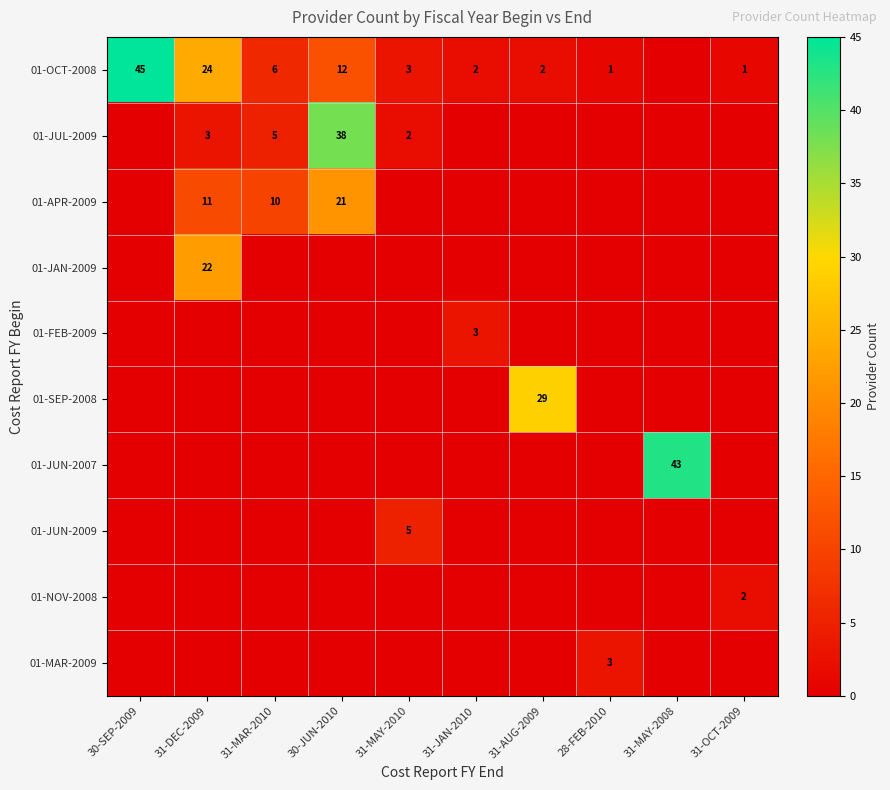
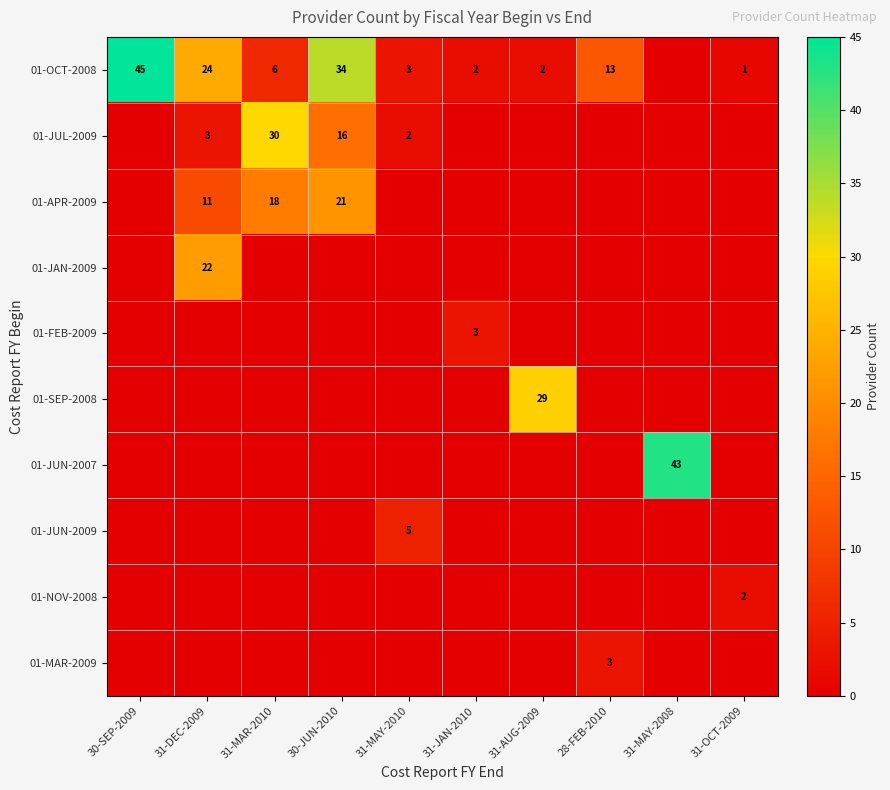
01-OCT-2008, 30-JUN-2010: 12 -> 34
01-OCT-2008, 28-FEB-2010: 1 -> 13
01-JUL-2009, 31-MAR-2010: 5 -> 30
01-JUL-2009, 30-JUN-2010: 38 -> 16
01-APR-2009, 31-MAR-2010: 10 -> 18
